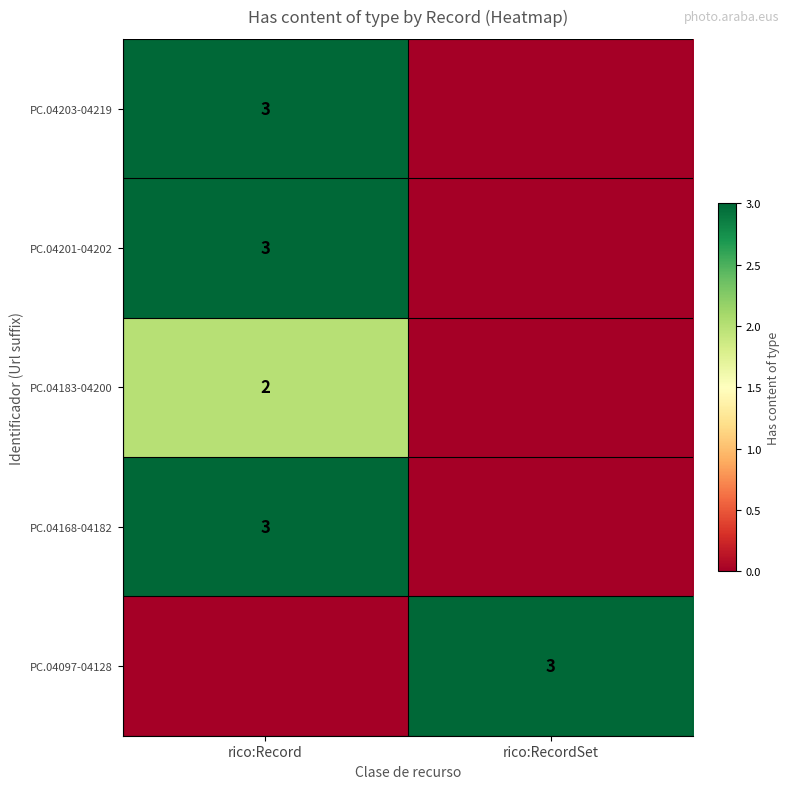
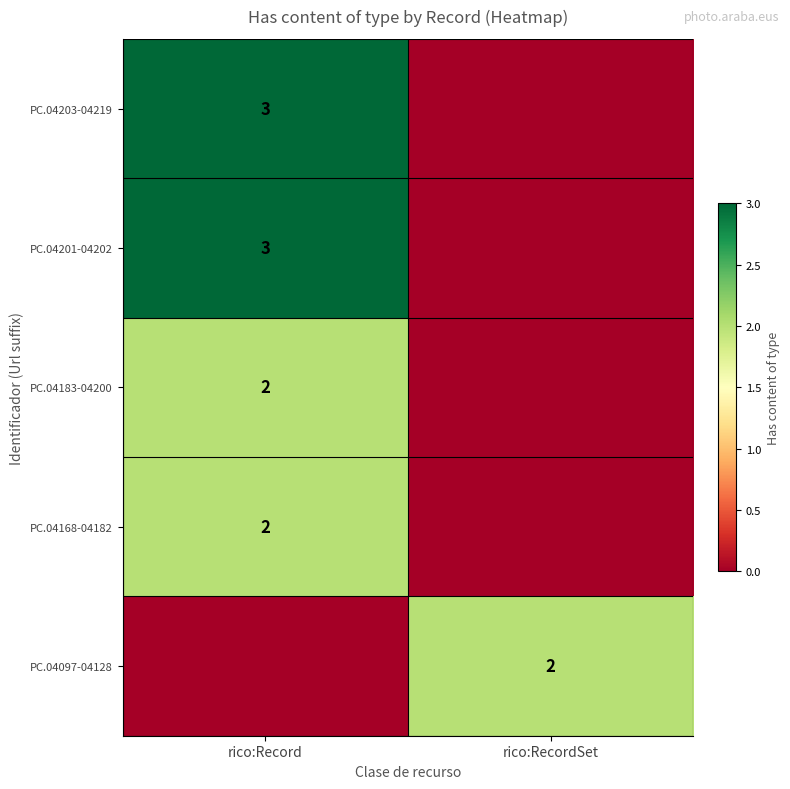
PC.04168-04182, rico:Record: 3 -> 2
PC.04097-04128, rico:RecordSet: 3 -> 2
